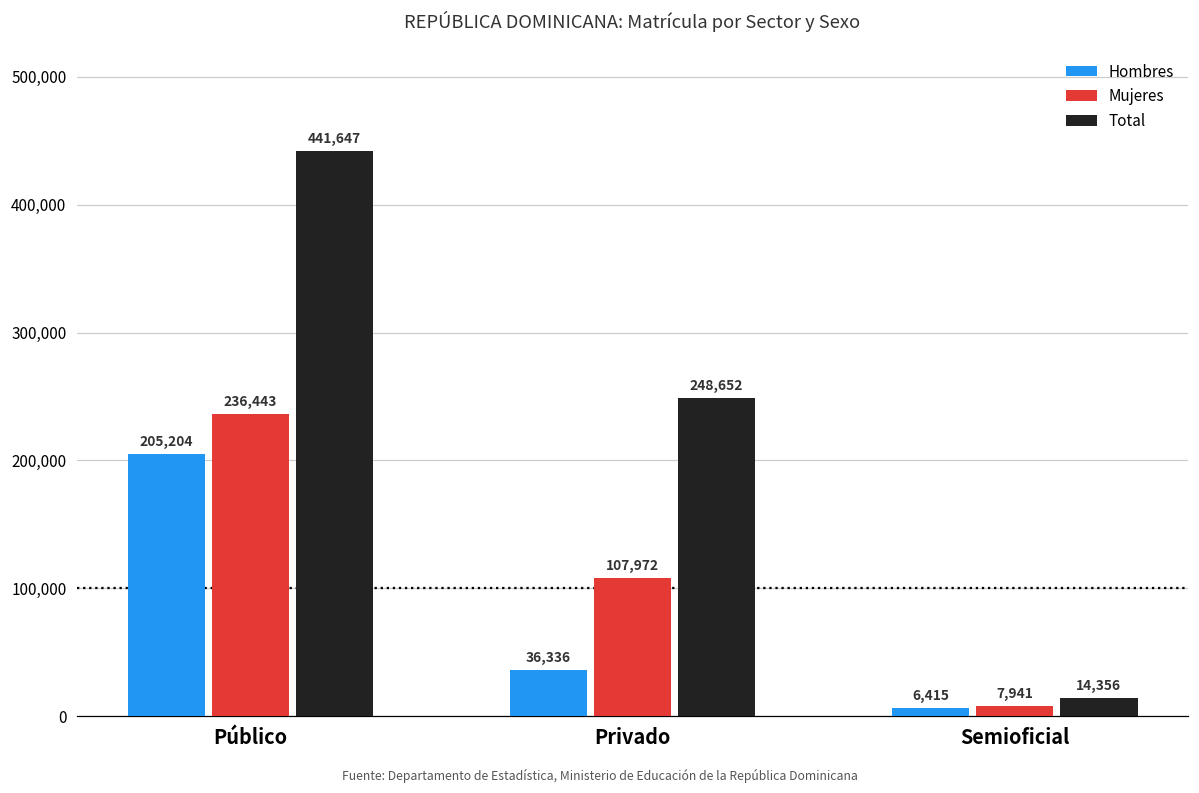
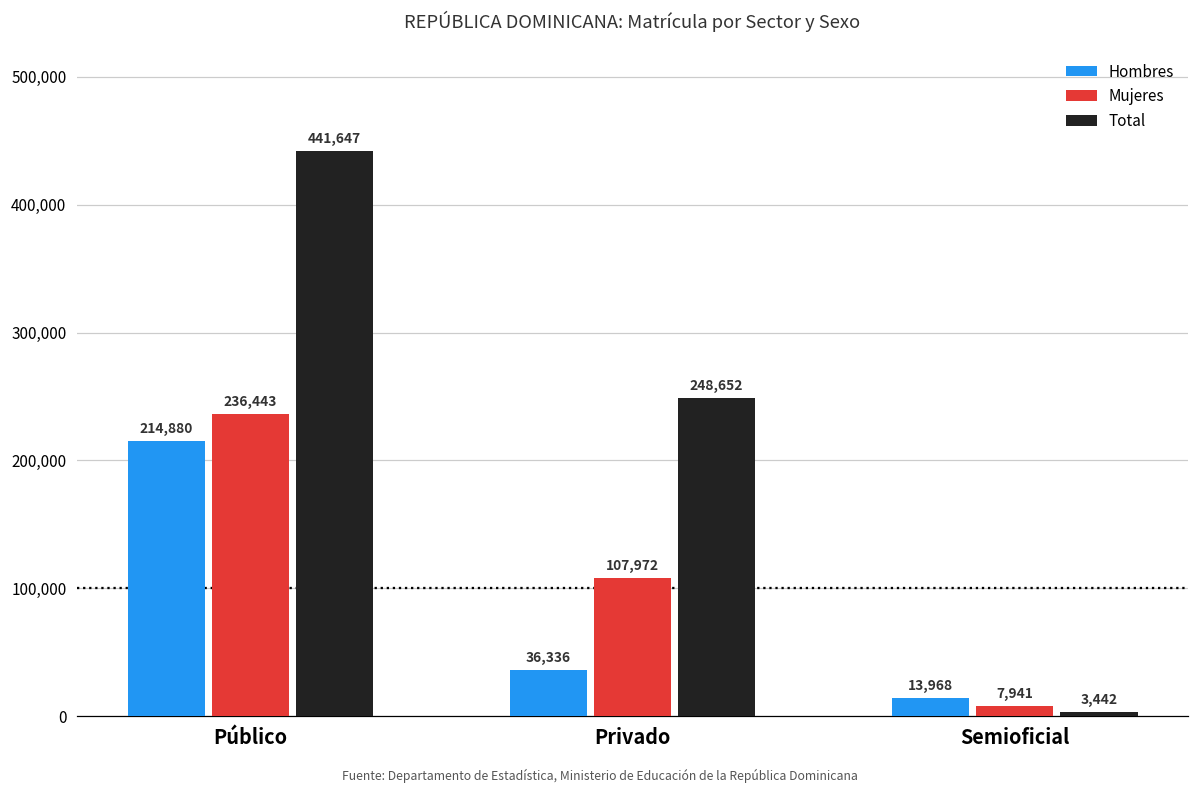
Hombres, Público: 205,204 -> 214,880
Hombres, Semioficial: 6,415 -> 13,968
Total, Semioficial: 14,356 -> 3,442
